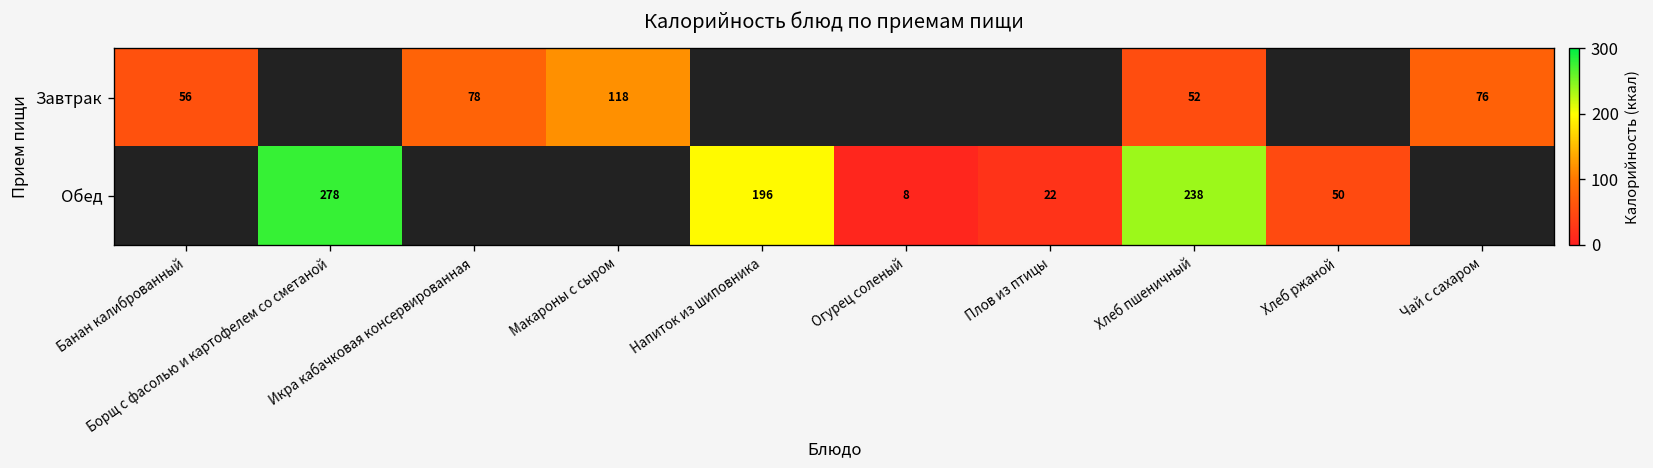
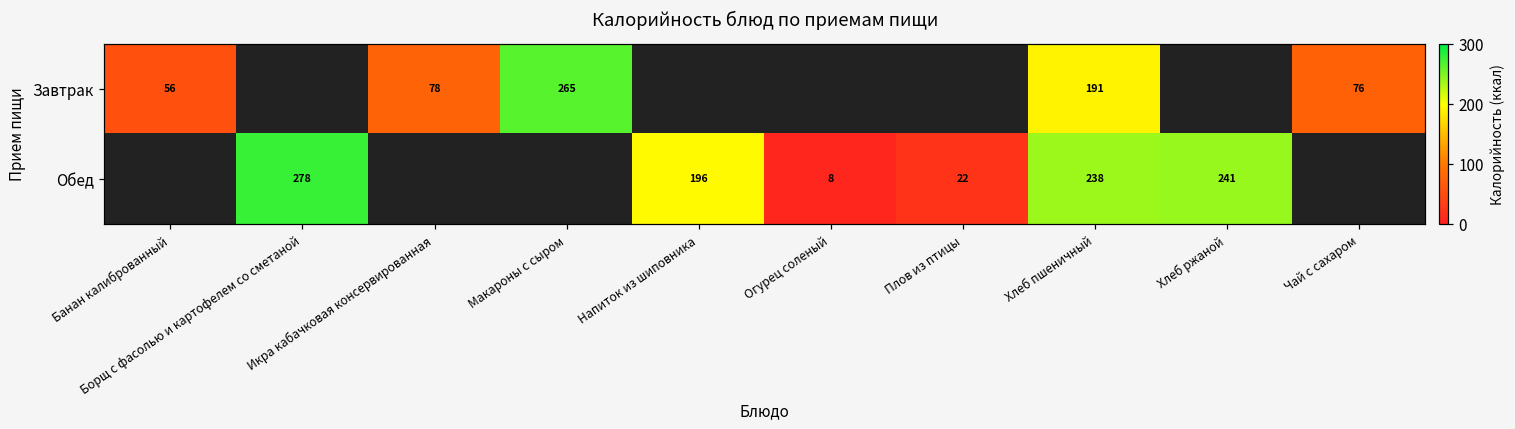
Завтрак, Макароны с сыром: 118 -> 265
Завтрак, Хлеб пшеничный: 52 -> 191
Обед, Хлеб ржаной: 50 -> 241
